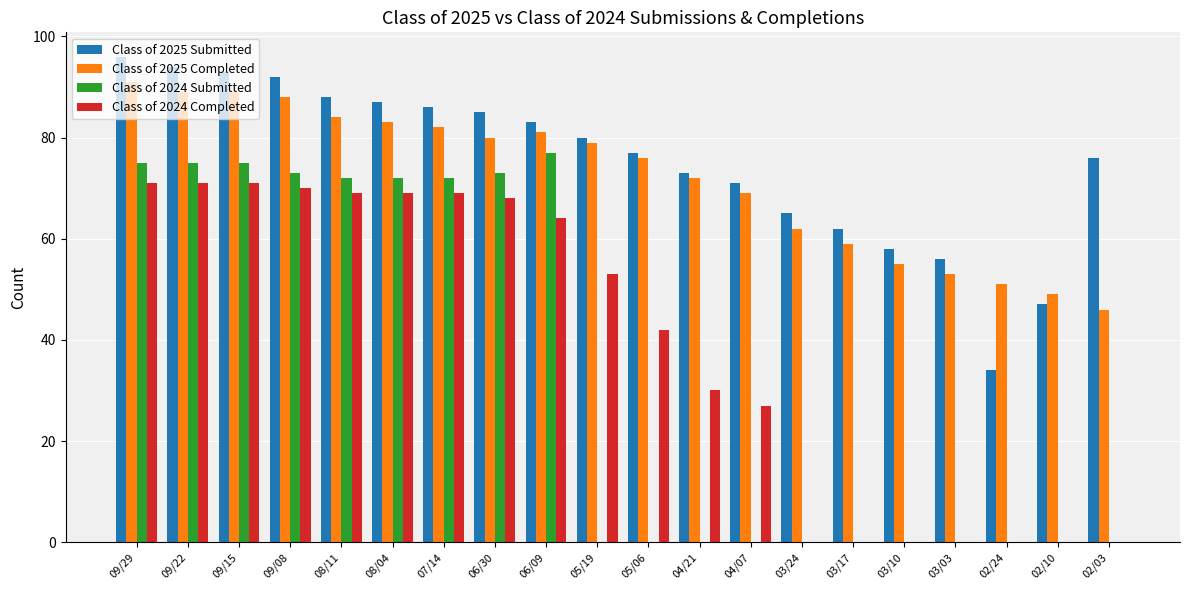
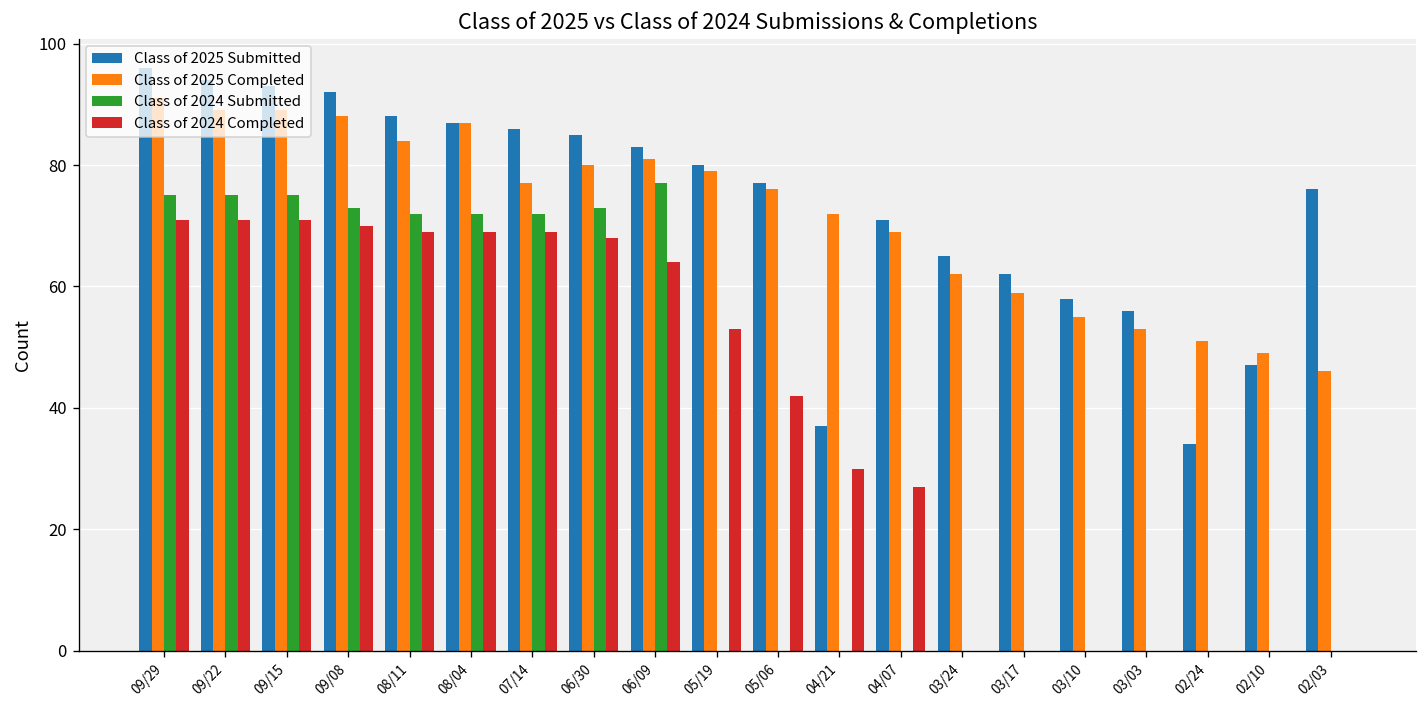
Class of 2025 Completed, 08/04: 83 -> 87
Class of 2025 Completed, 07/14: 82 -> 77
Class of 2025 Submitted, 04/21: 73 -> 37
